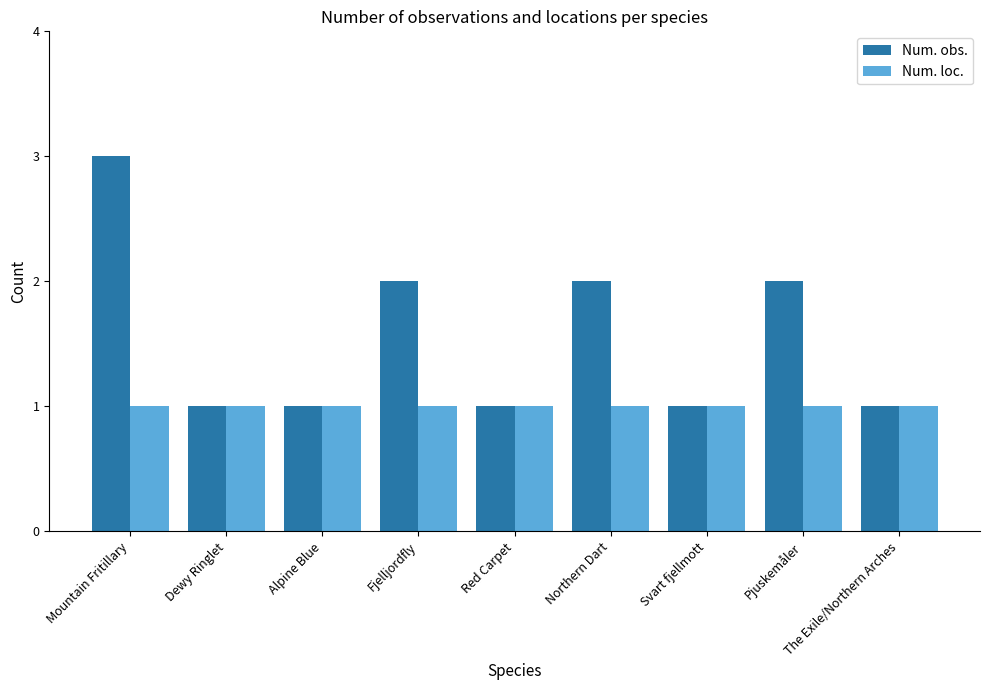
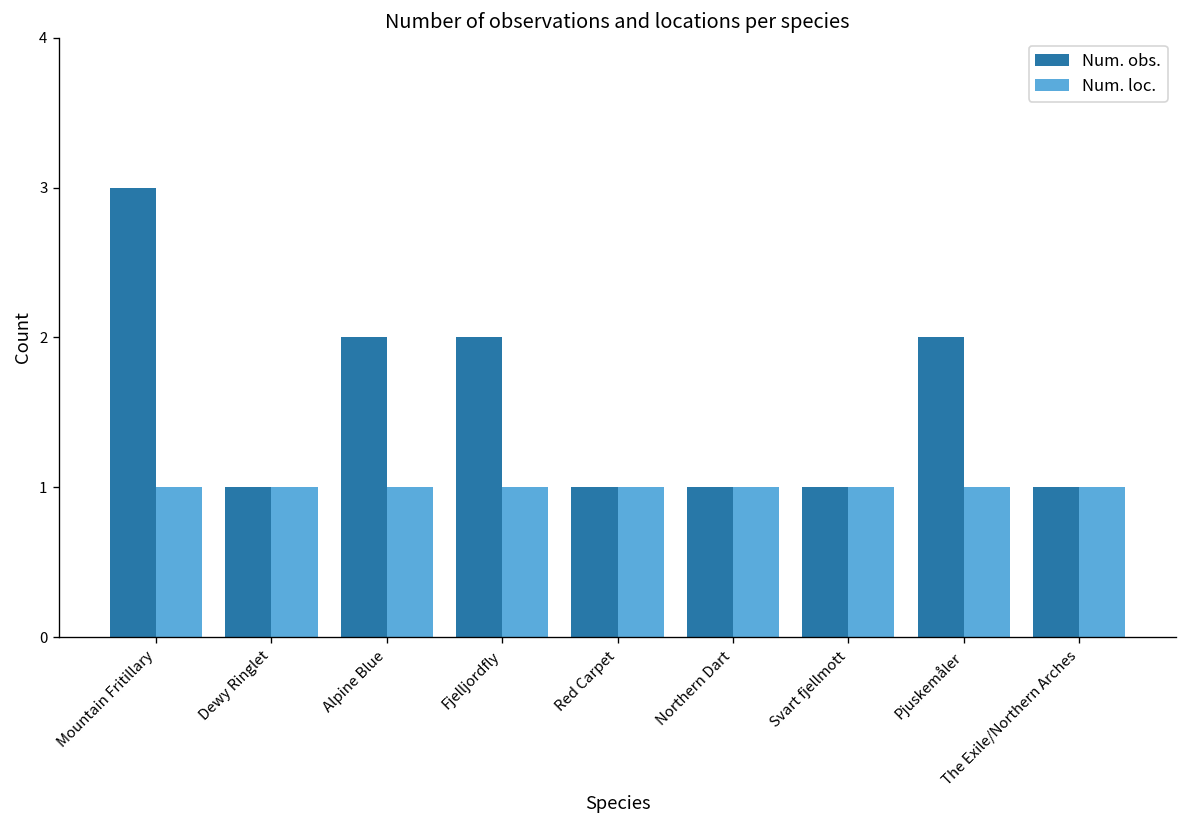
Num. obs., Alpine Blue: 1 -> 2
Num. obs., Northern Dart: 2 -> 1
